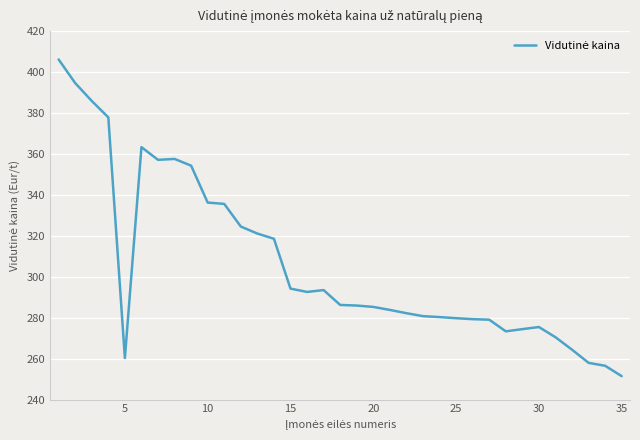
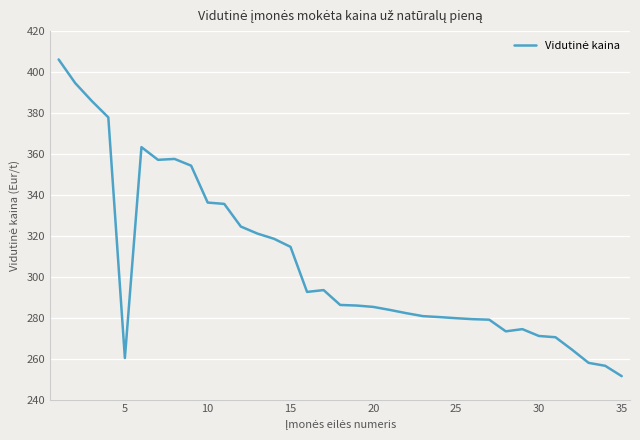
15: 294 -> 315
30: 275 -> 271
